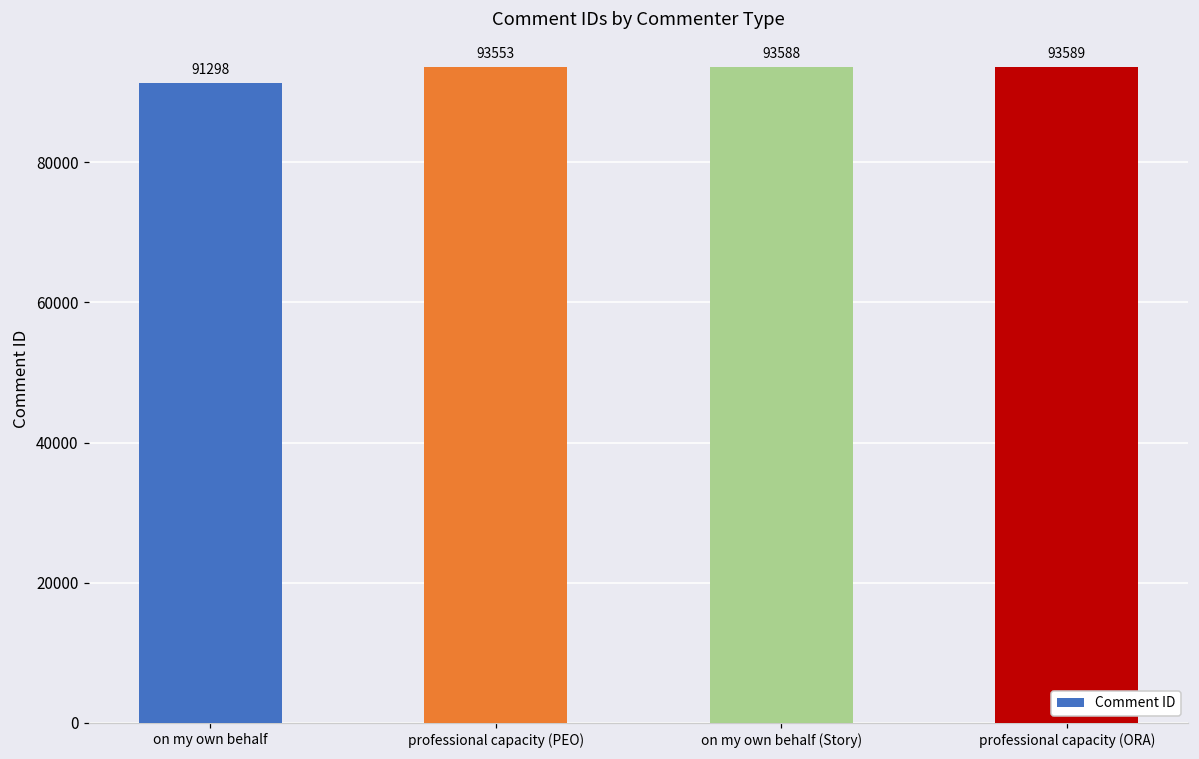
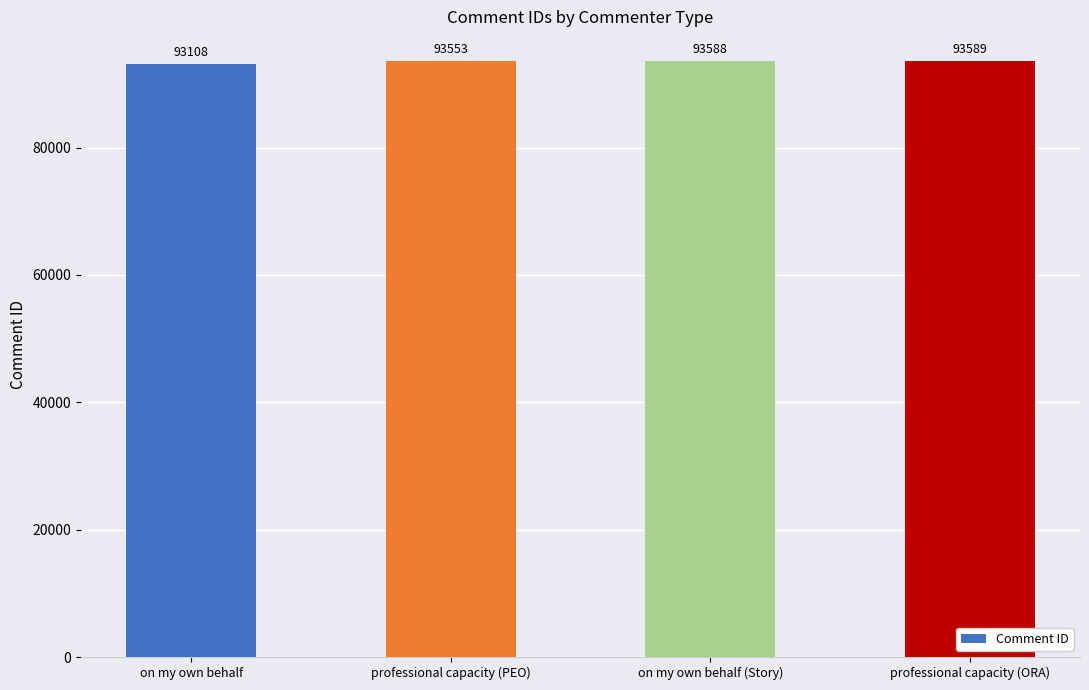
on my own behalf: 91298 -> 93108
